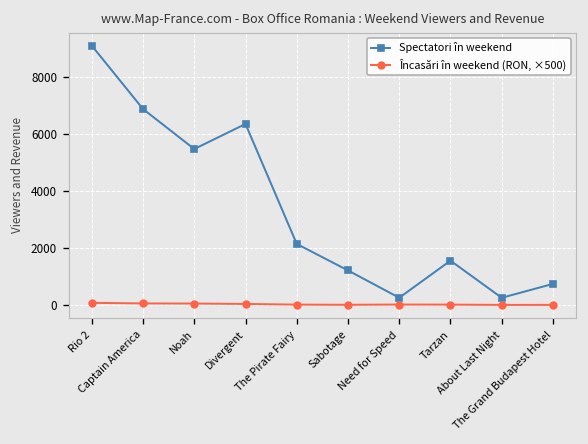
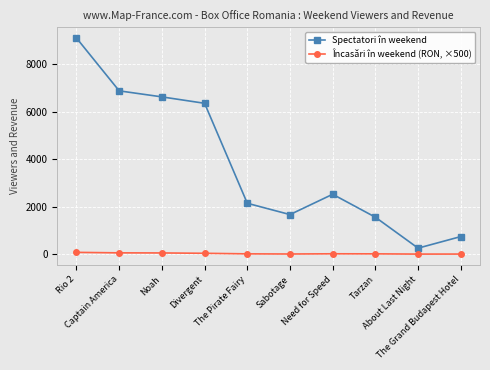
Spectatori în weekend, Noah: 5500 -> 6600
Spectatori în weekend, Sabotage: 1200 -> 1700
Spectatori în weekend, Need for Speed: 300 -> 2500
